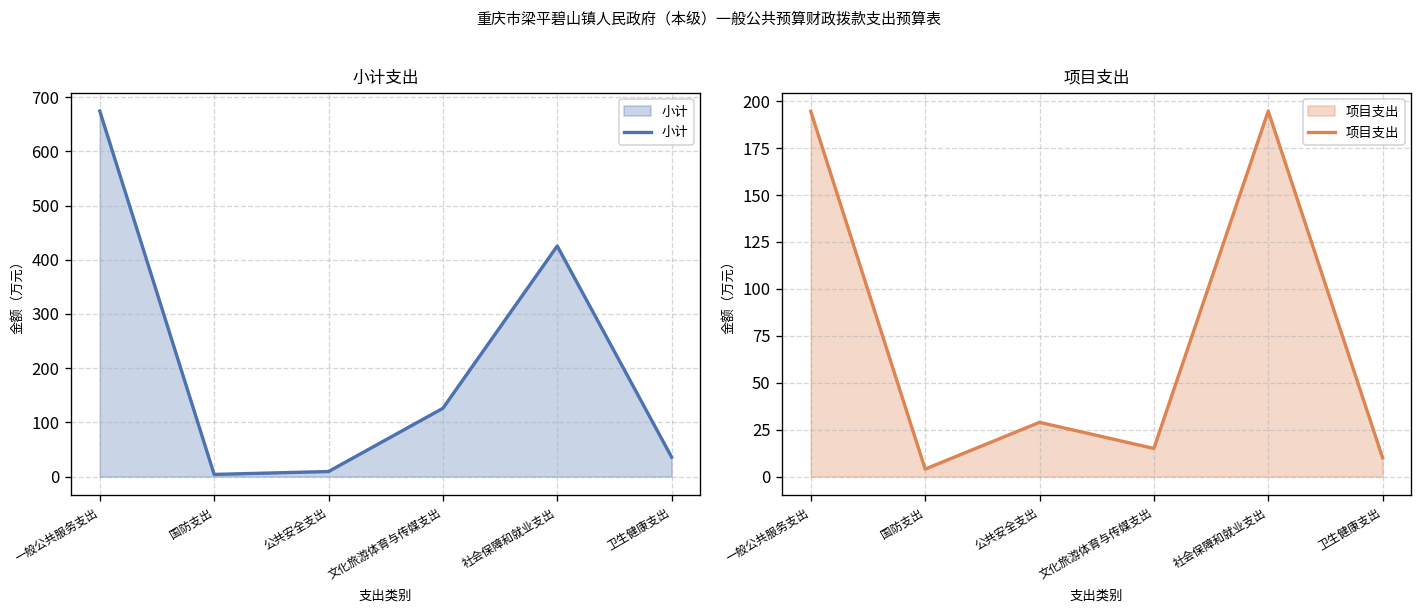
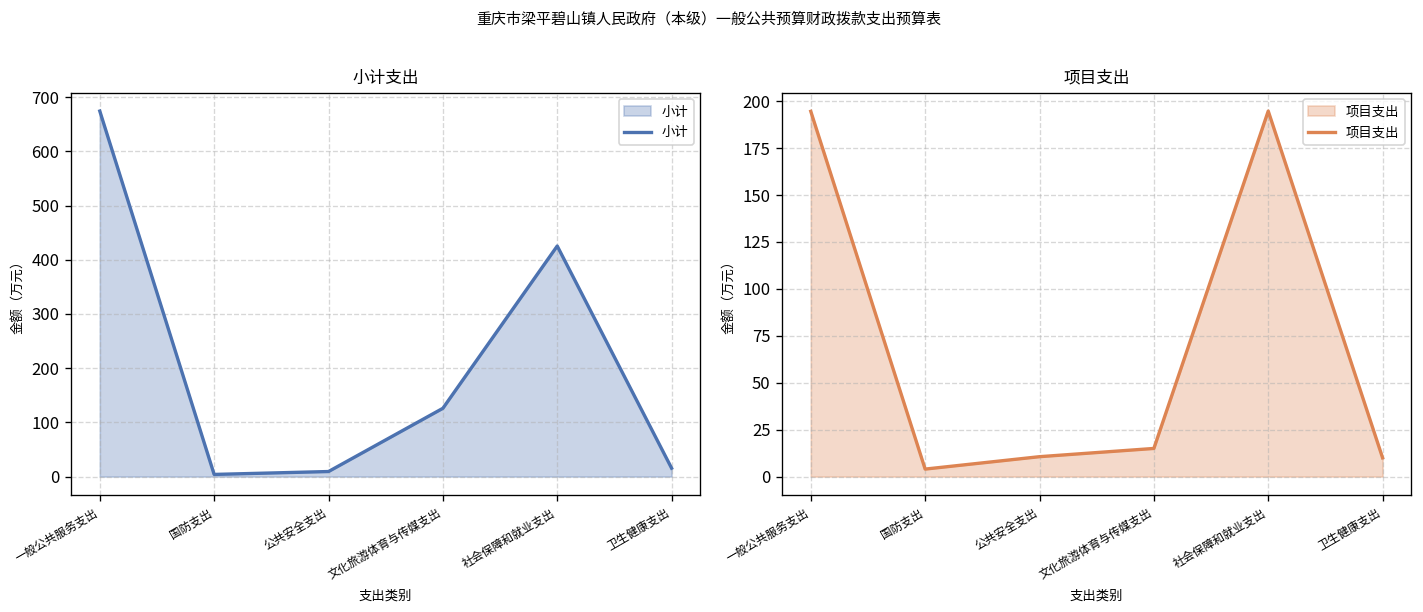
小计支出, 卫生健康支出: 40 -> 20
项目支出, 公共安全支出: 29 -> 11
